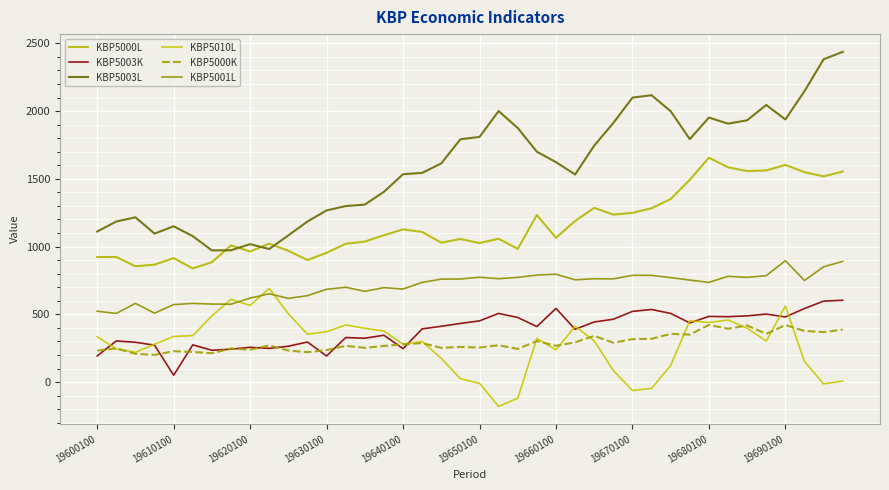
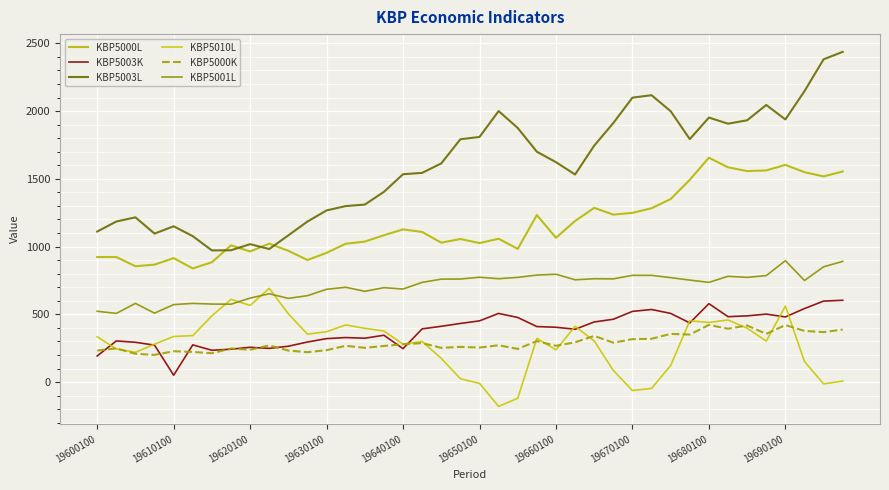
KBP5003K, 19630100: 190 -> 320
KBP5003K, 19660100: 540 -> 410
KBP5003K, 19680100: 490 -> 580
